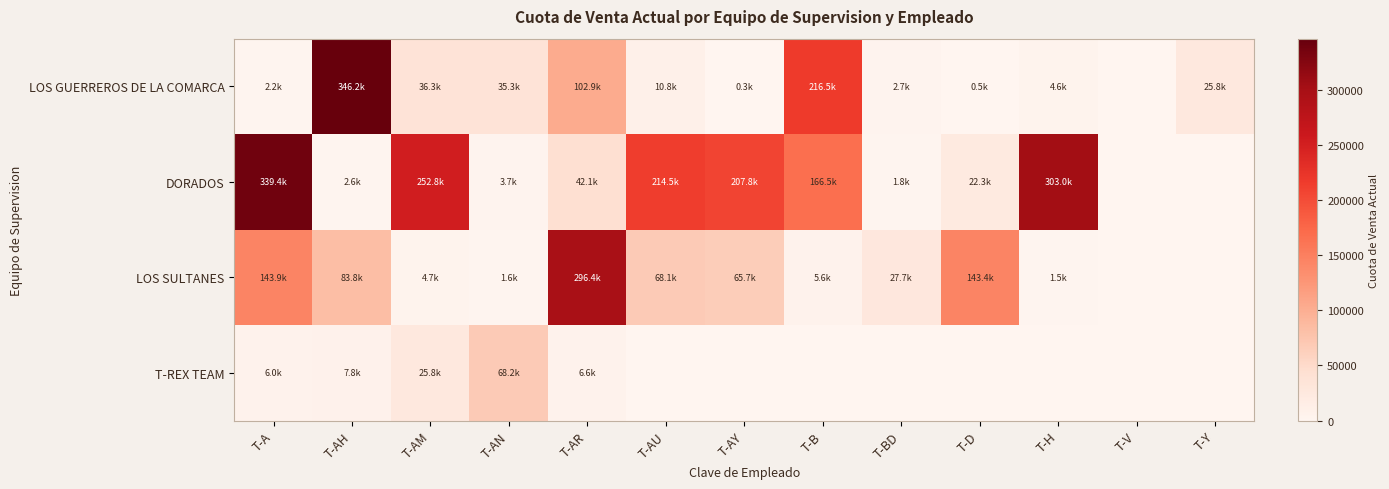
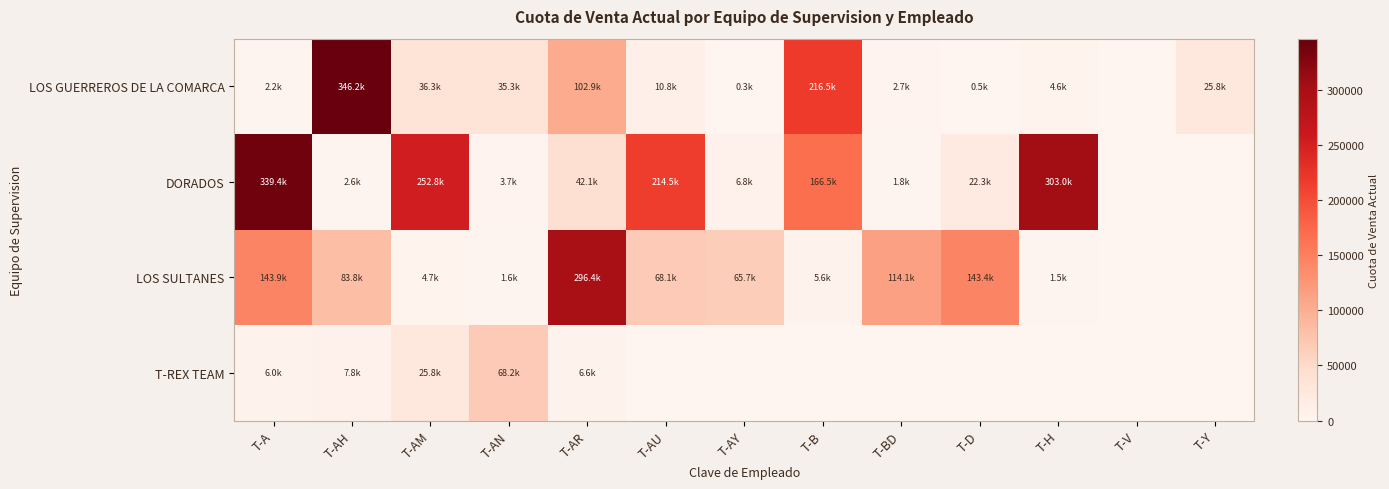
DORADOS, T-AY: 207.8k -> 6.8k
LOS SULTANES, T-BD: 27.7k -> 114.1k
